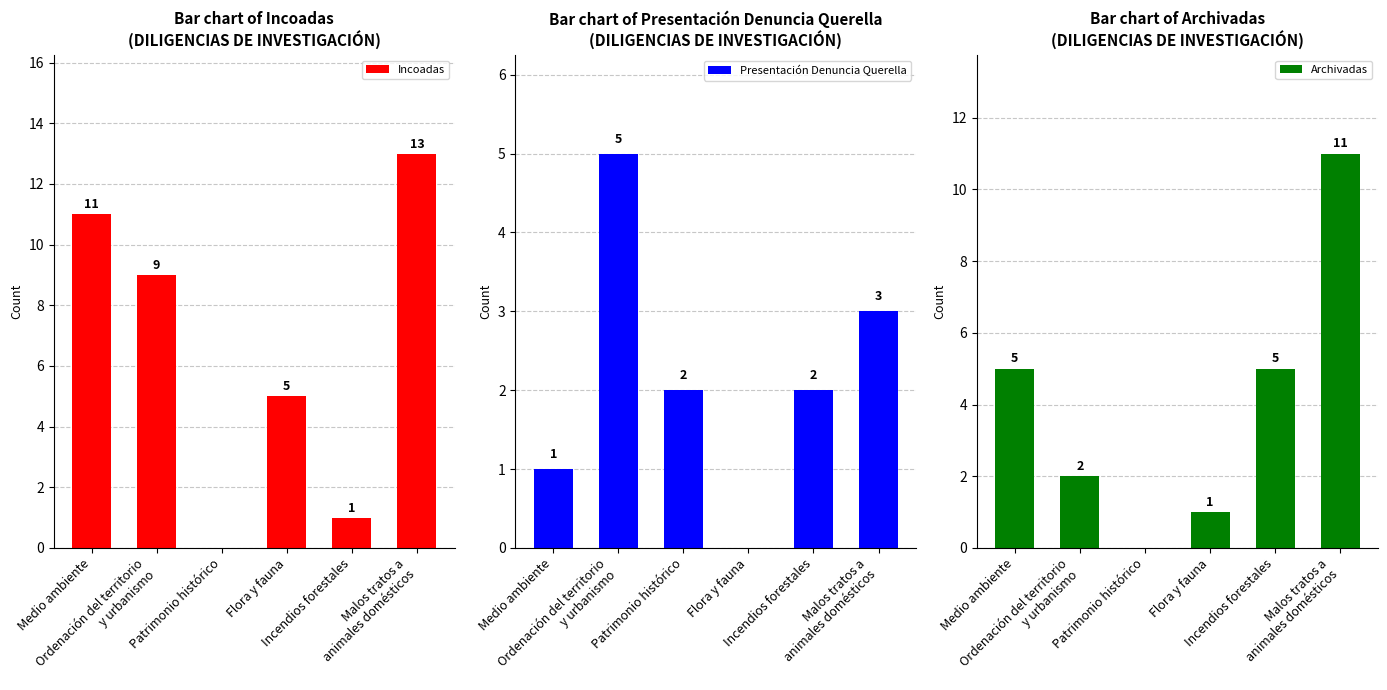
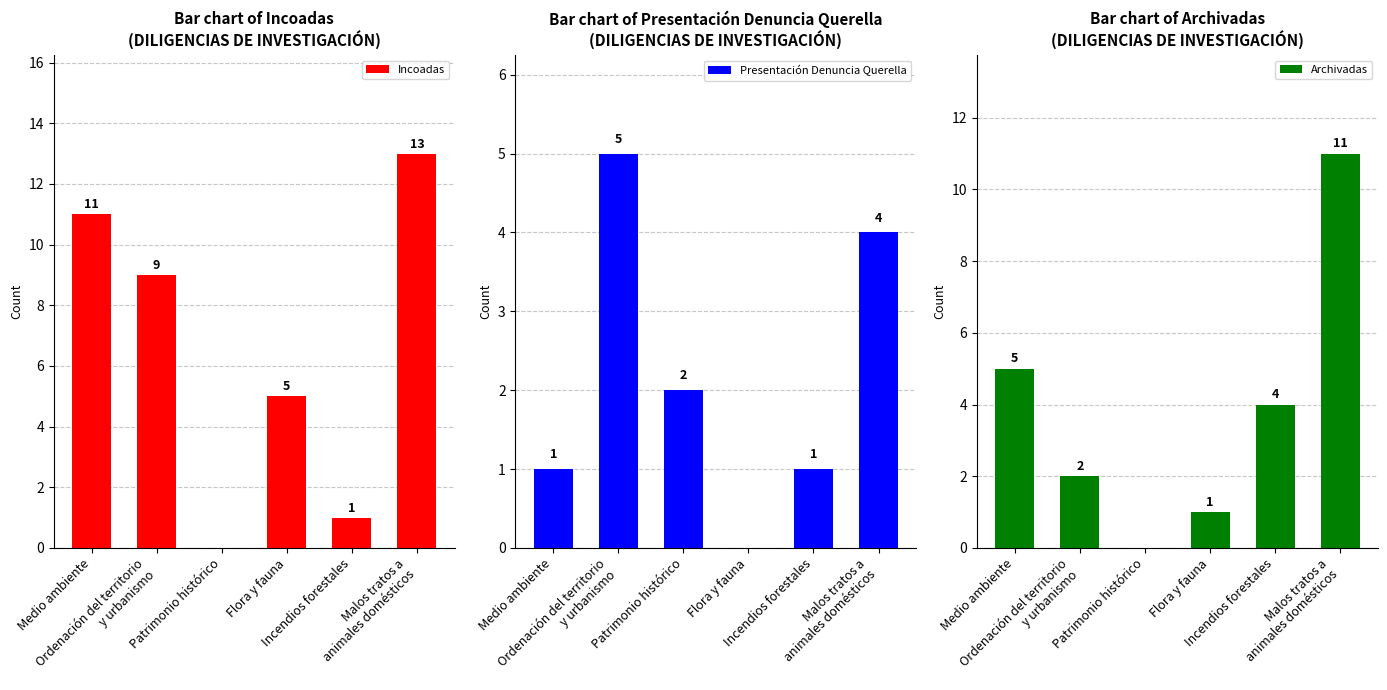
Bar chart of Presentación Denuncia Querella (DILIGENCIAS DE INVESTIGACIÓN), Incendios forestales: 2 -> 1
Bar chart of Presentación Denuncia Querella (DILIGENCIAS DE INVESTIGACIÓN), Malos tratos a animales domésticos: 3 -> 4
Bar chart of Archivadas (DILIGENCIAS DE INVESTIGACIÓN), Incendios forestales: 5 -> 4
